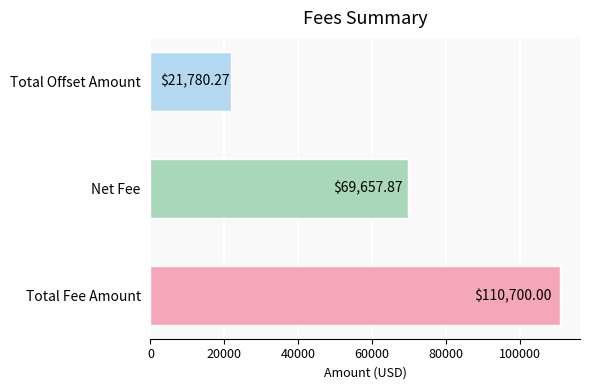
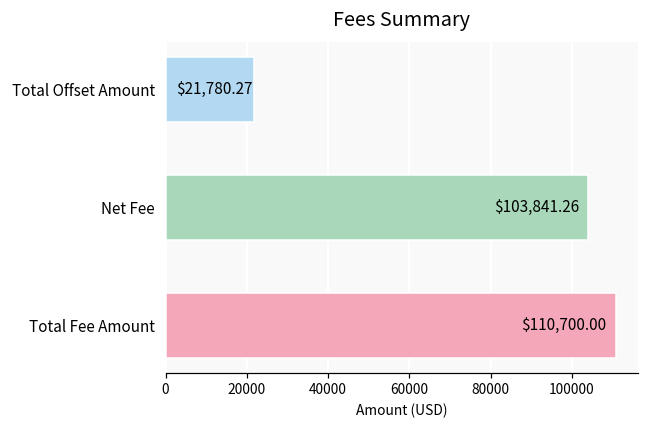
Net Fee: $69,657.87 -> $103,841.26
